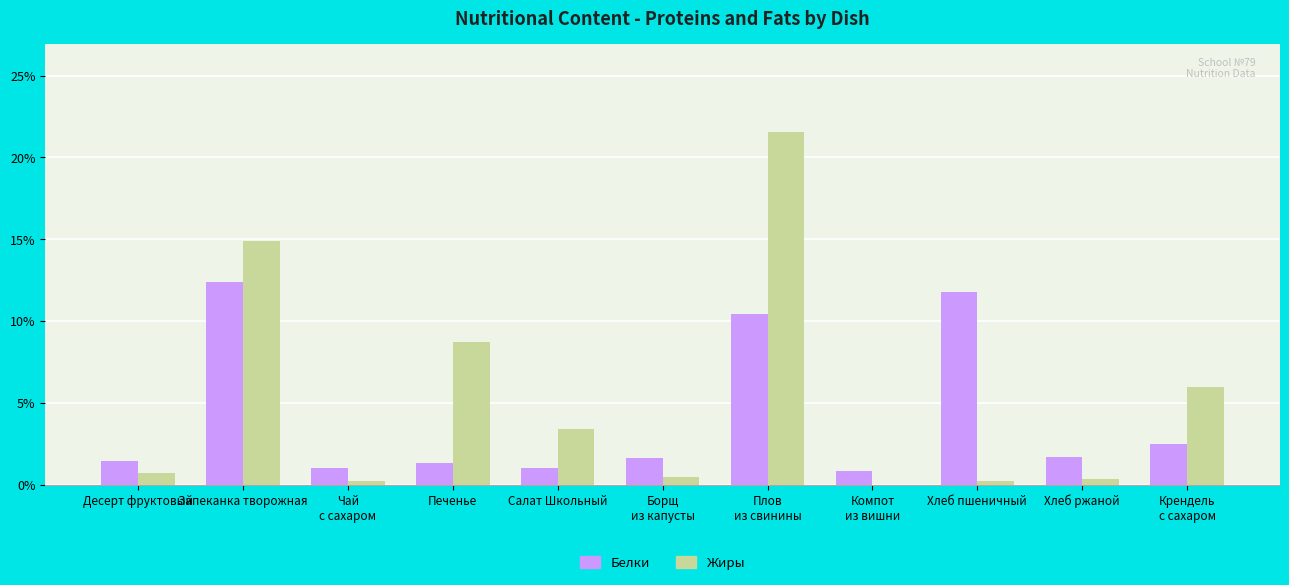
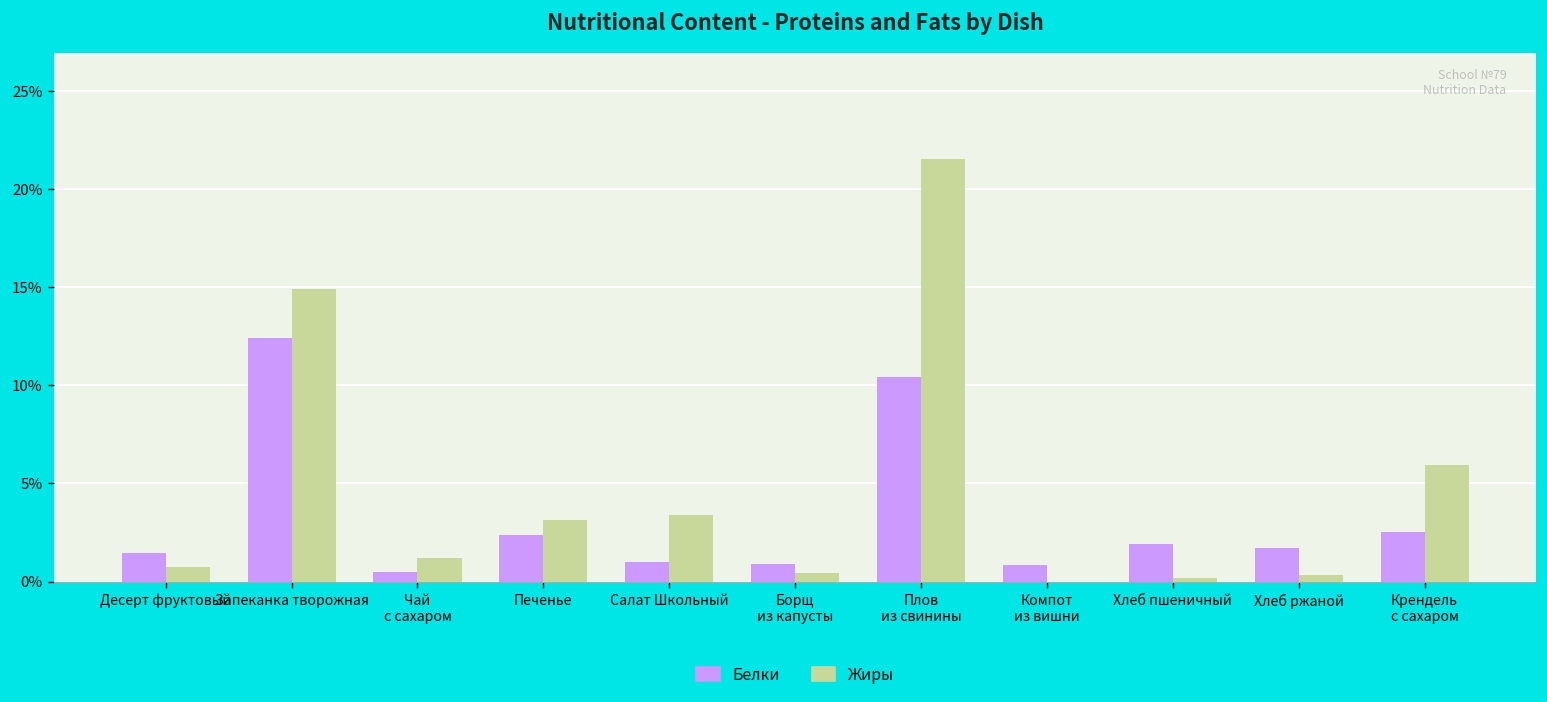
Белки, Чай с сахаром: 1.0% -> 0.5%
Жиры, Чай с сахаром: 0.3% -> 1.2%
Белки, Печенье: 1.3% -> 2.4%
Жиры, Печенье: 8.7% -> 3.1%
Белки, Борщ из капусты: 1.7% -> 0.9%
Белки, Хлеб пшеничный: 11.8% -> 1.9%
